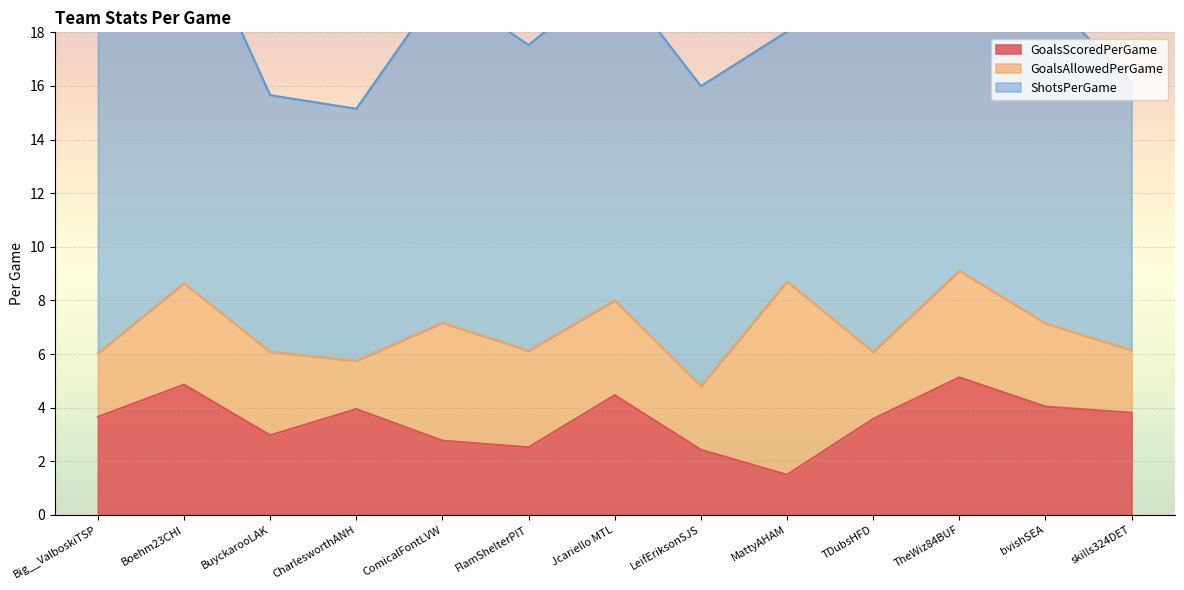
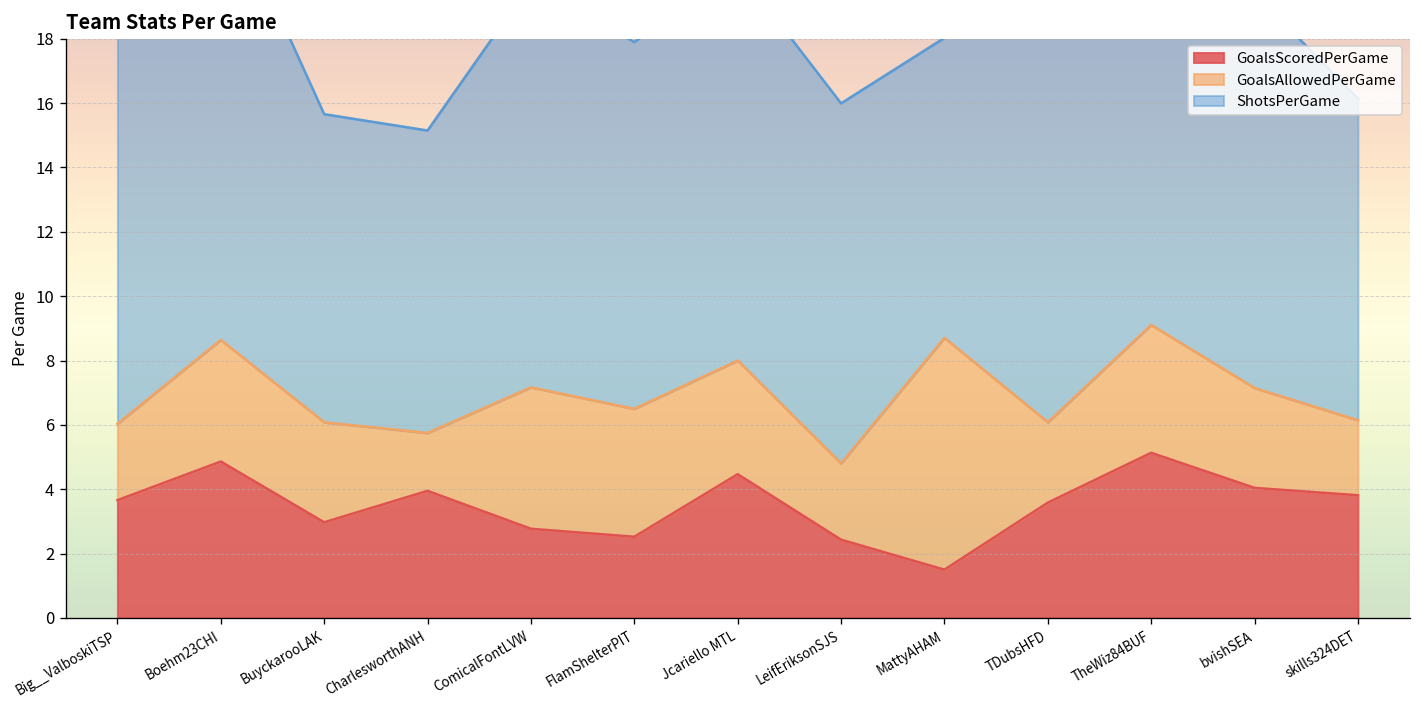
GoalsAllowedPerGame, FlamShelterPIT: 3.6 -> 4.0
